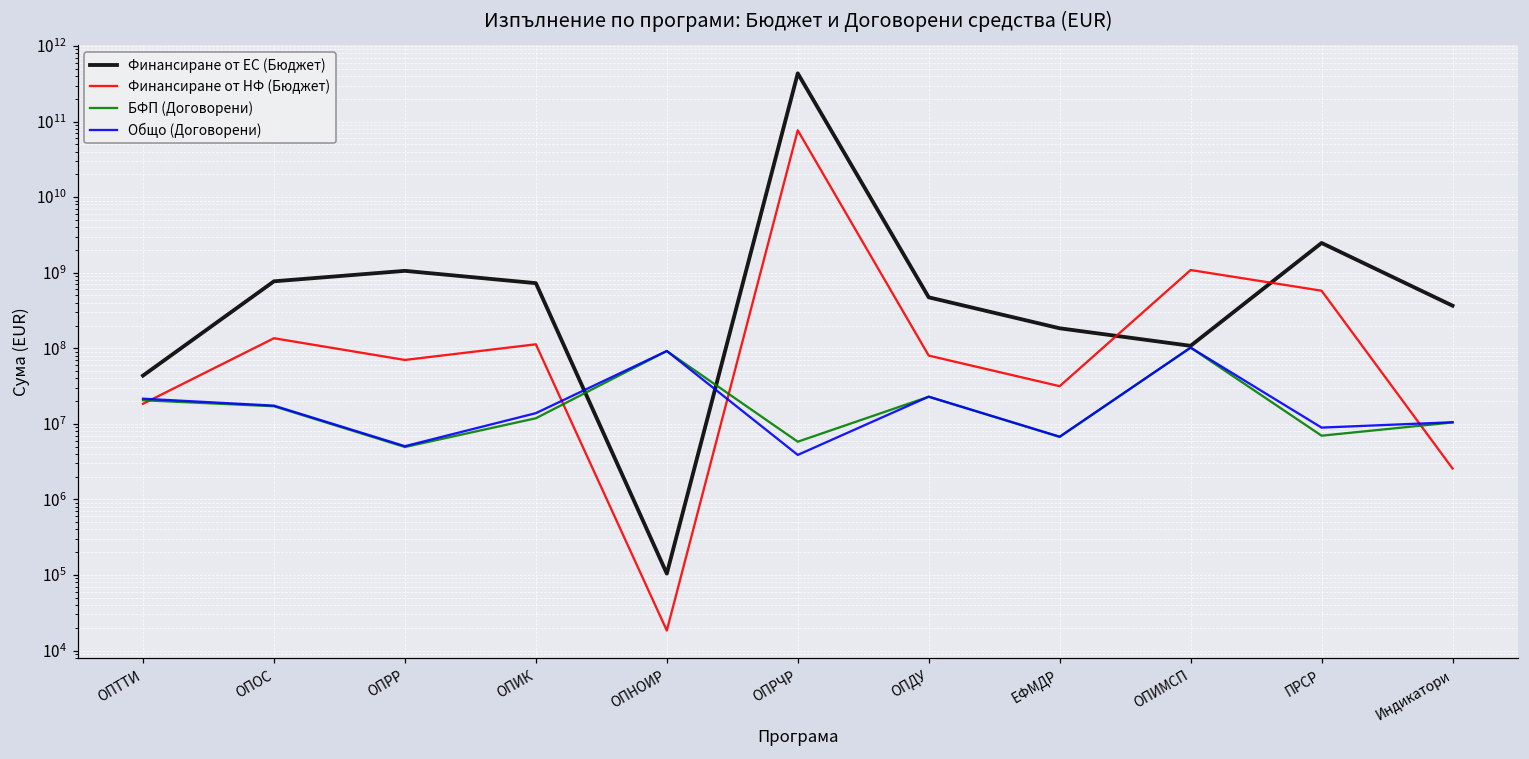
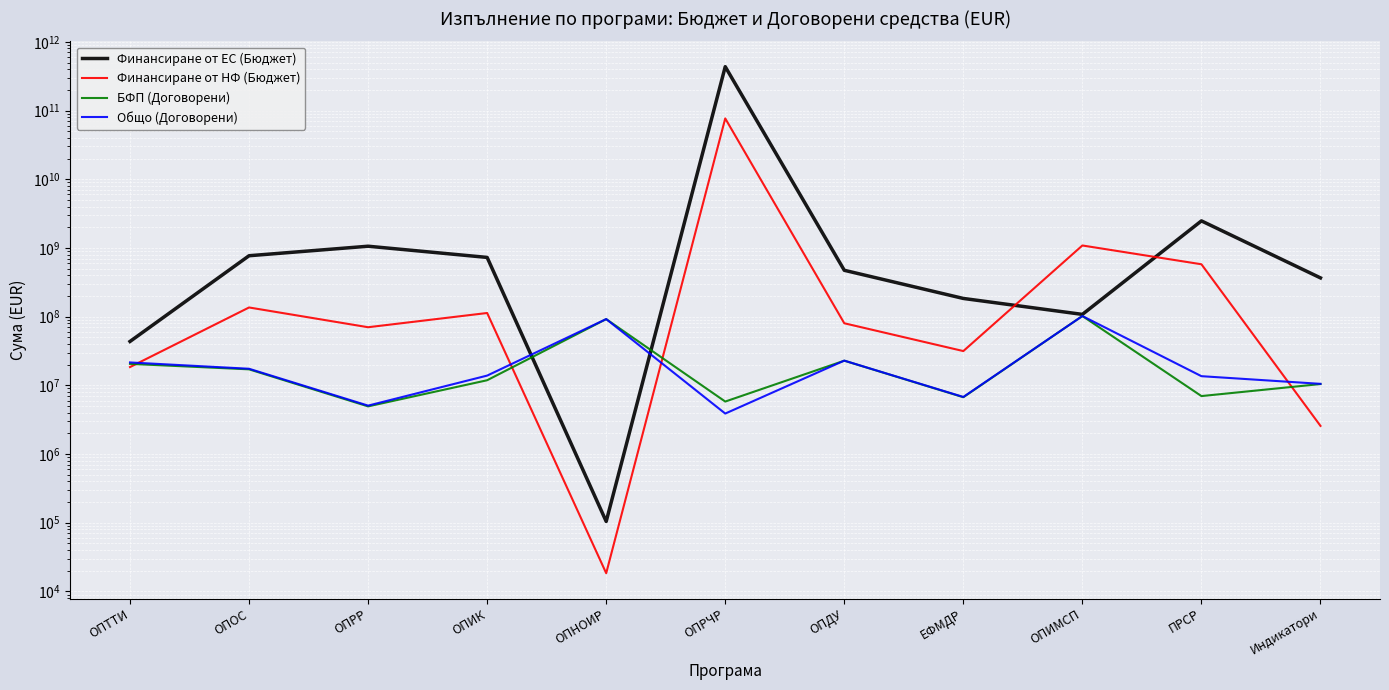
Общо (Договорени), ПРСР: 9000000 -> 14000000
